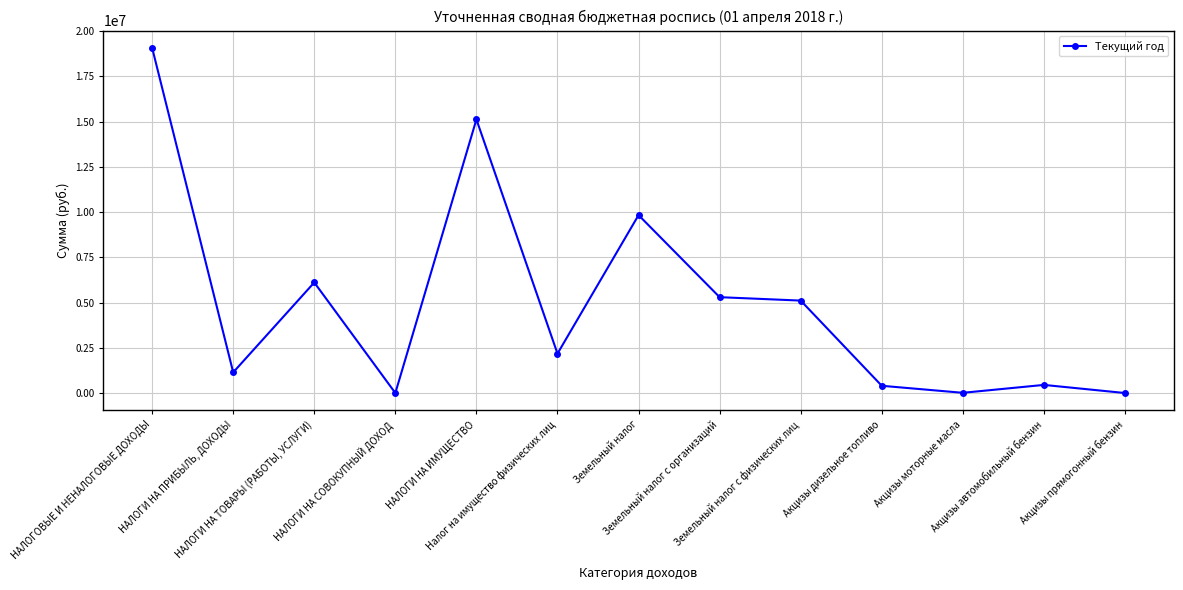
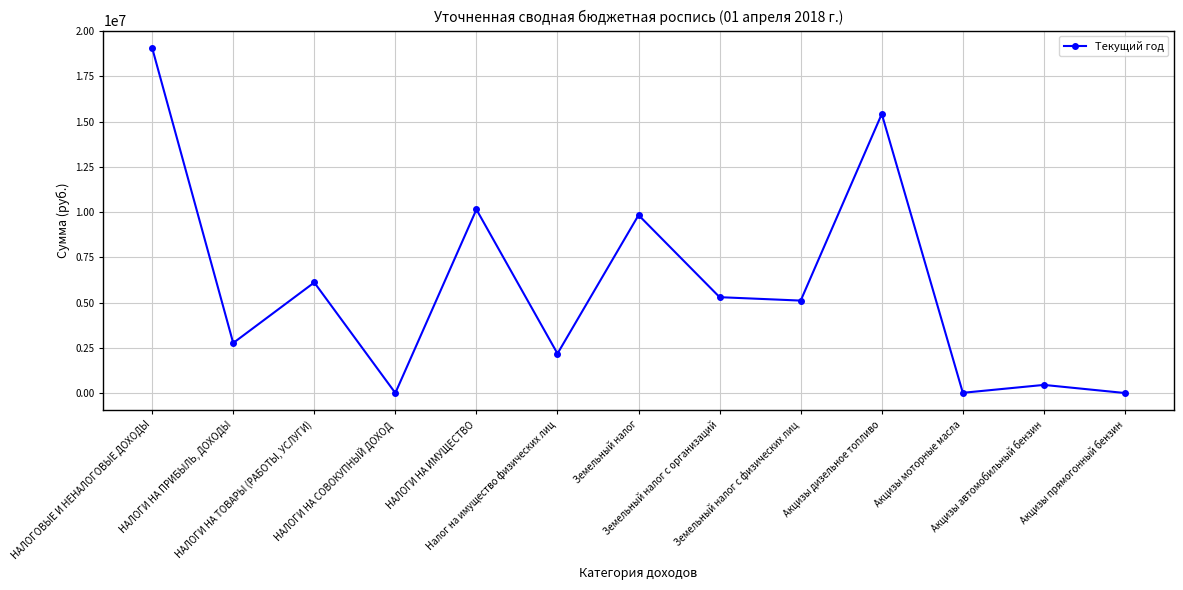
НАЛОГИ НА ПРИБЫЛЬ, ДОХОДЫ: 1100000 -> 2800000
НАЛОГИ НА ИМУЩЕСТВО: 15100000 -> 10100000
Акцизы дизельное топливо: 400000 -> 15400000
